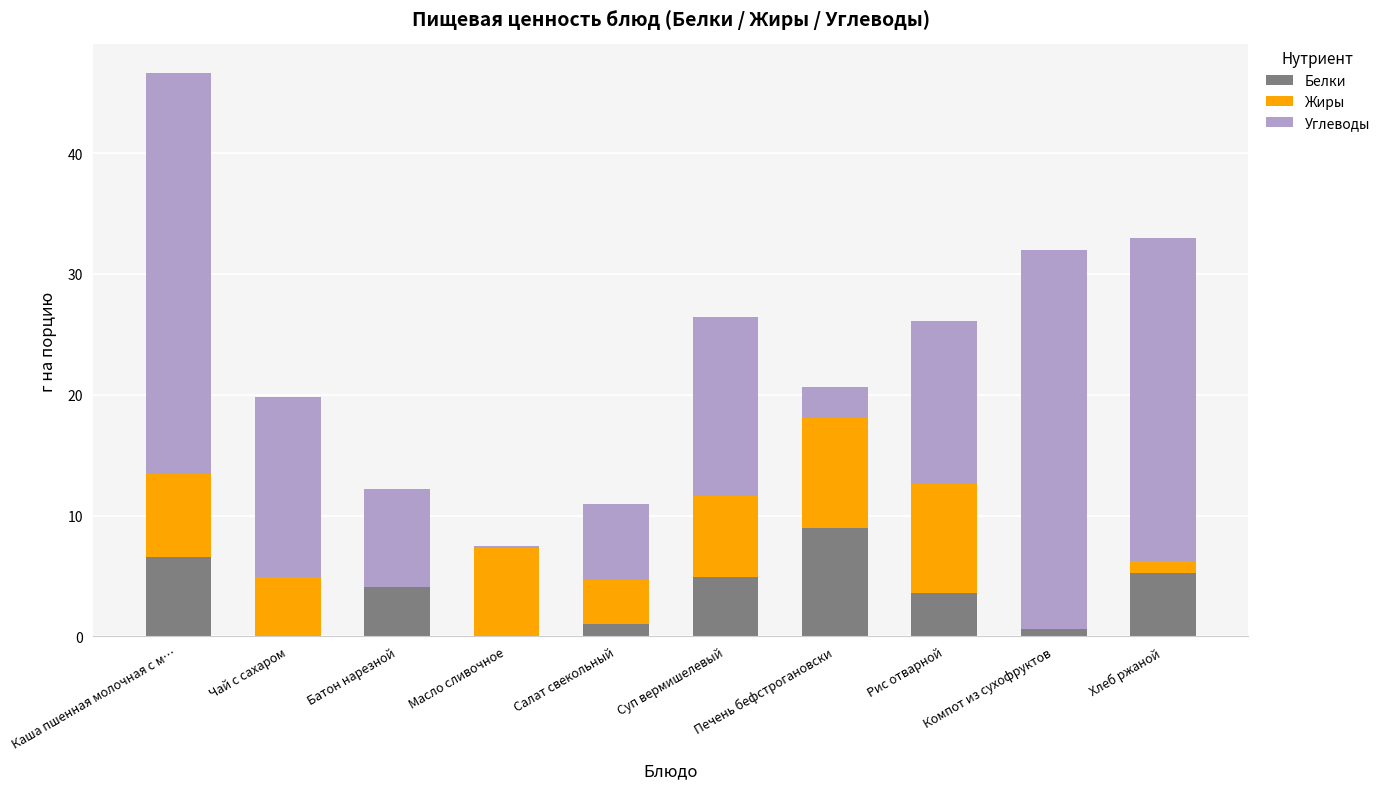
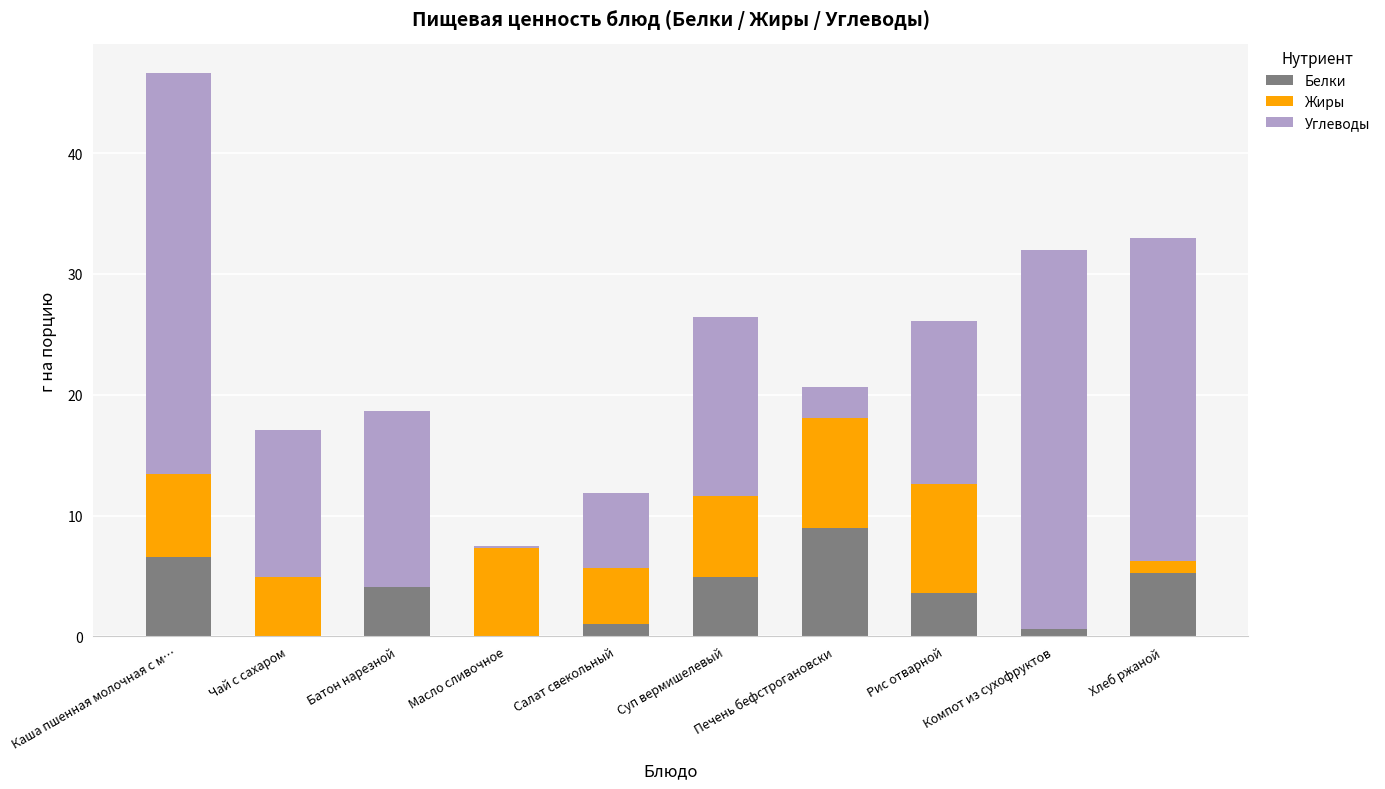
Углеводы, Чай с сахаром: 14.9 -> 12.1
Углеводы, Батон нарезной: 8.1 -> 14.5
Жиры, Салат свекольный: 3.6 -> 4.6
